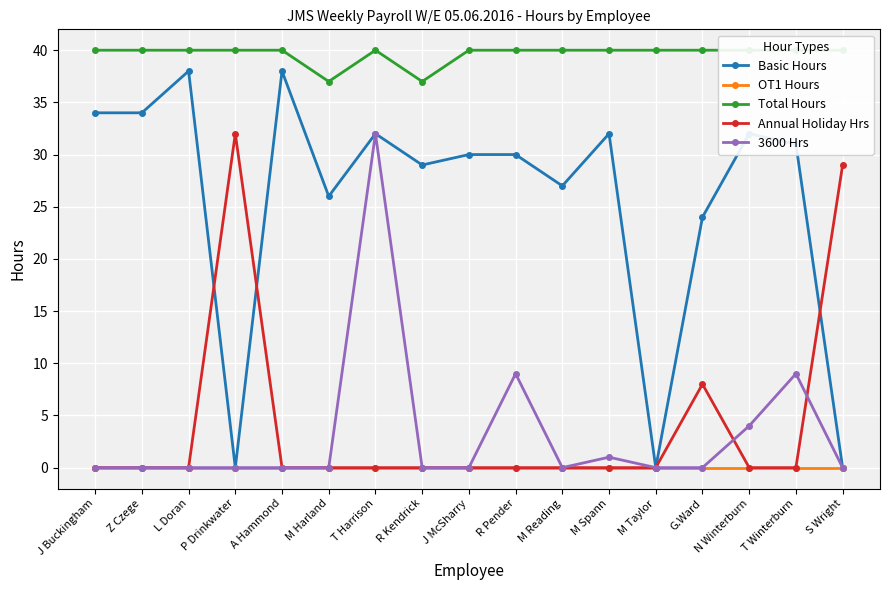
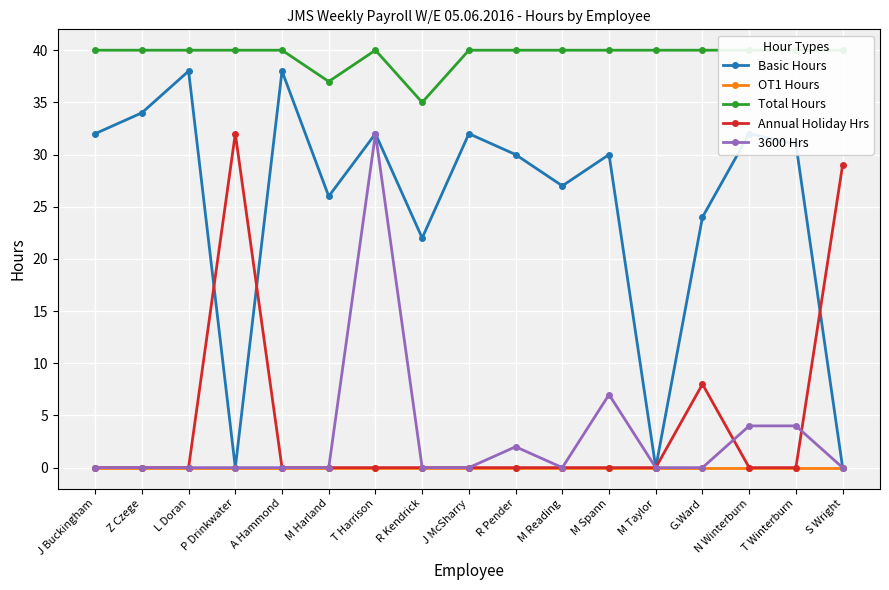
Basic Hours, J Buckingham: 34 -> 32
Basic Hours, R Kendrick: 29 -> 22
Total Hours, R Kendrick: 37 -> 35
Basic Hours, J McSharry: 30 -> 32
3600 Hrs, R Pender: 9 -> 2
Basic Hours, M Spann: 32 -> 30
3600 Hrs, M Spann: 1 -> 7
3600 Hrs, T Winterburn: 9 -> 4
